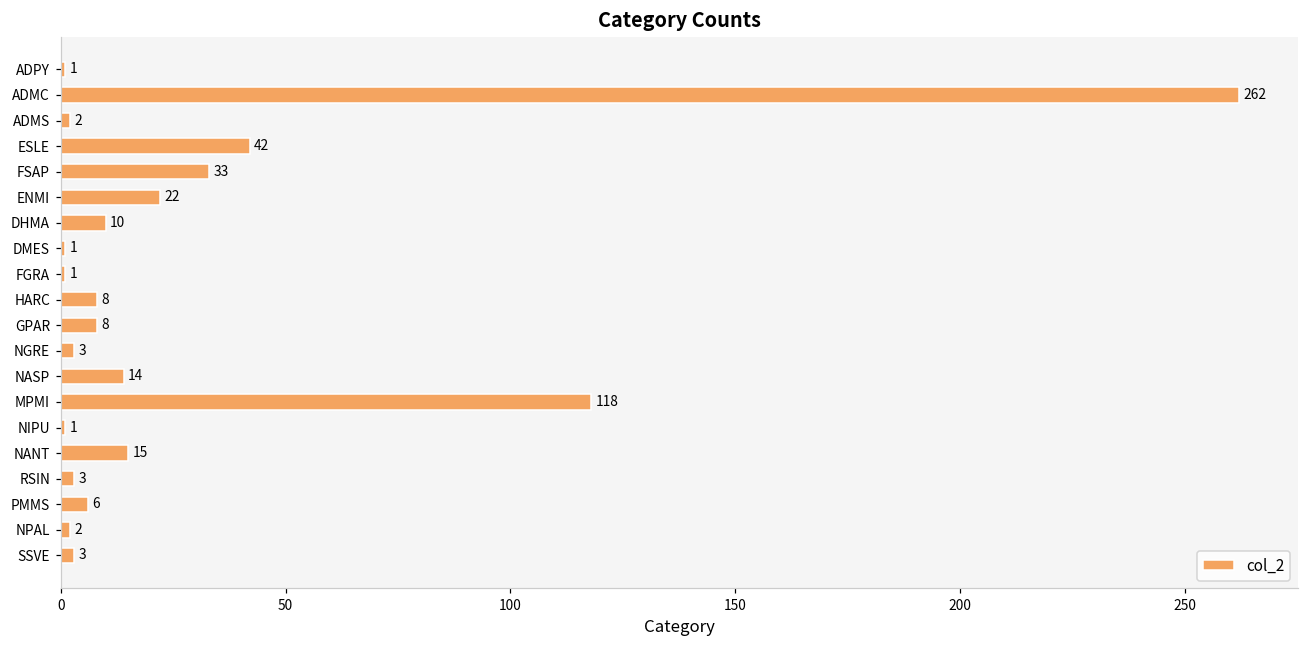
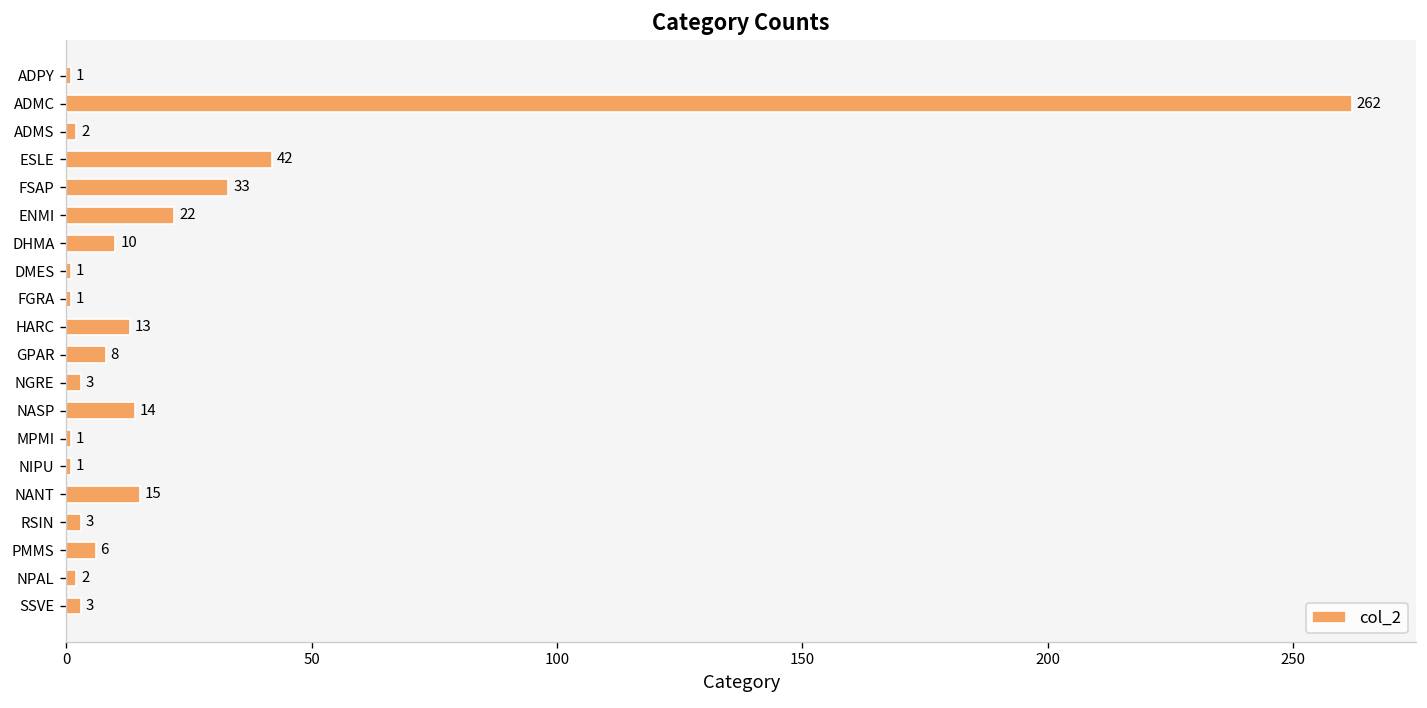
HARC: 8 -> 13
MPMI: 118 -> 1
